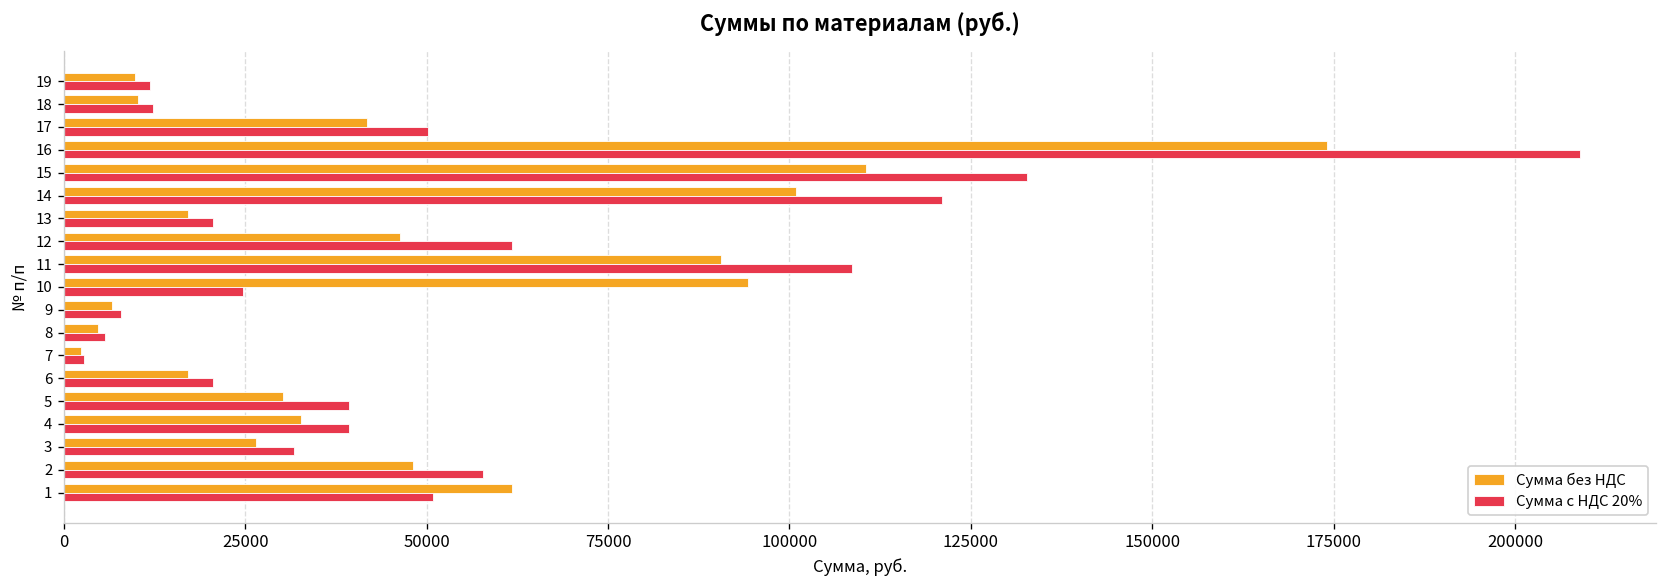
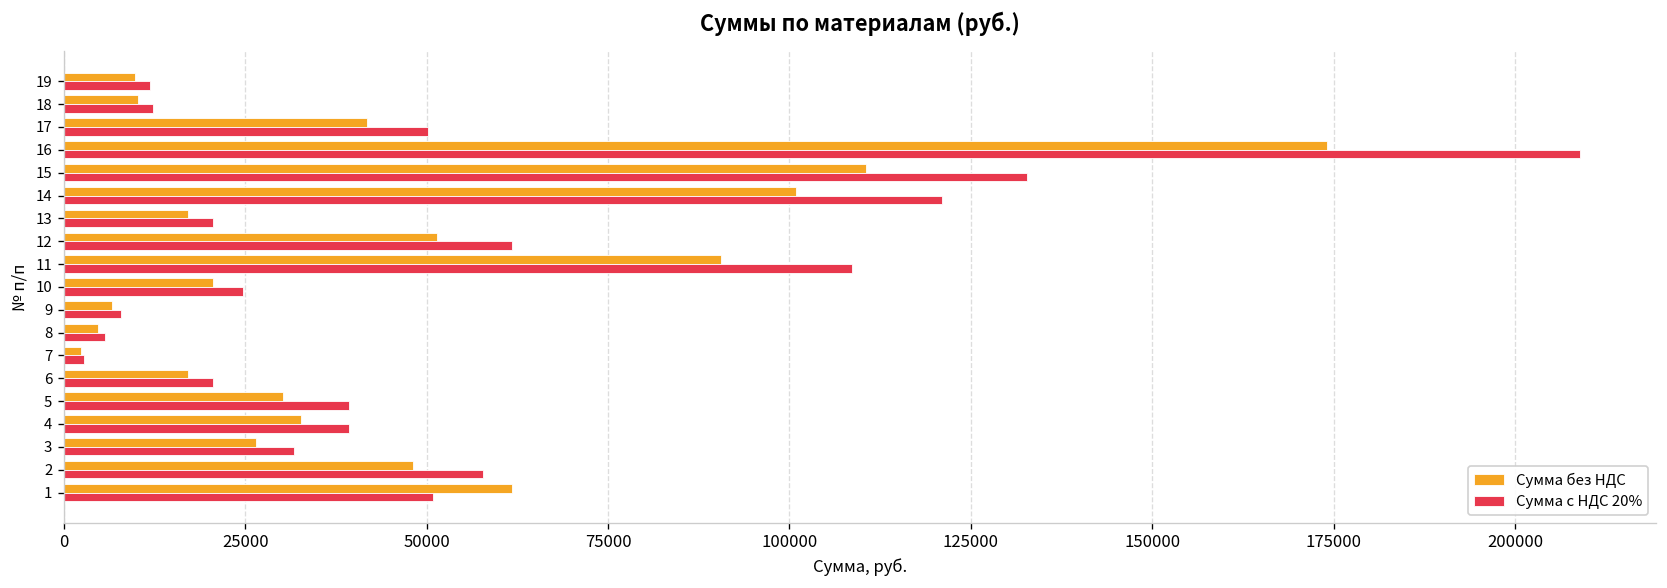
Сумма без НДС, 12: 46000 -> 51000
Сумма без НДС, 10: 94000 -> 21000
